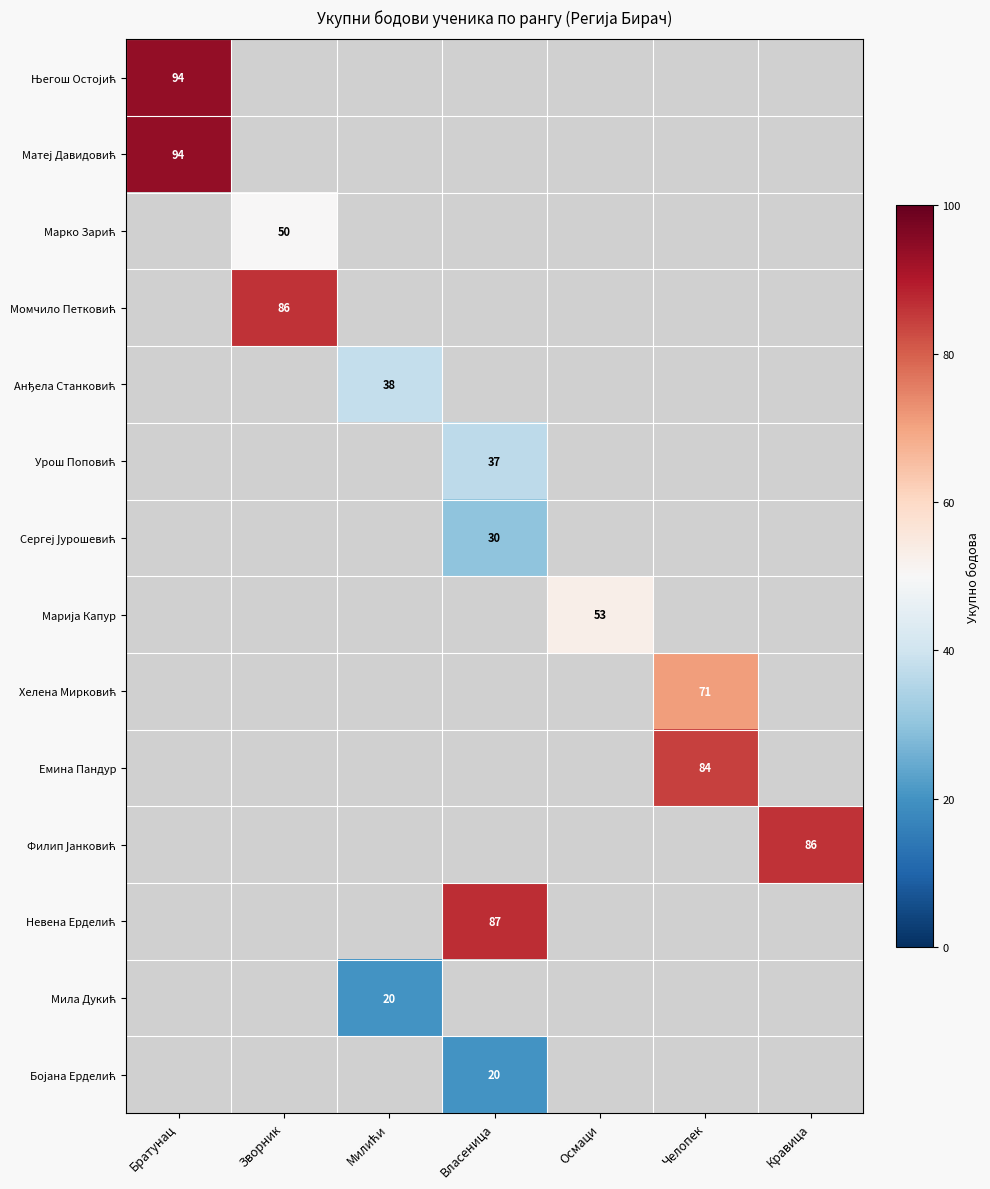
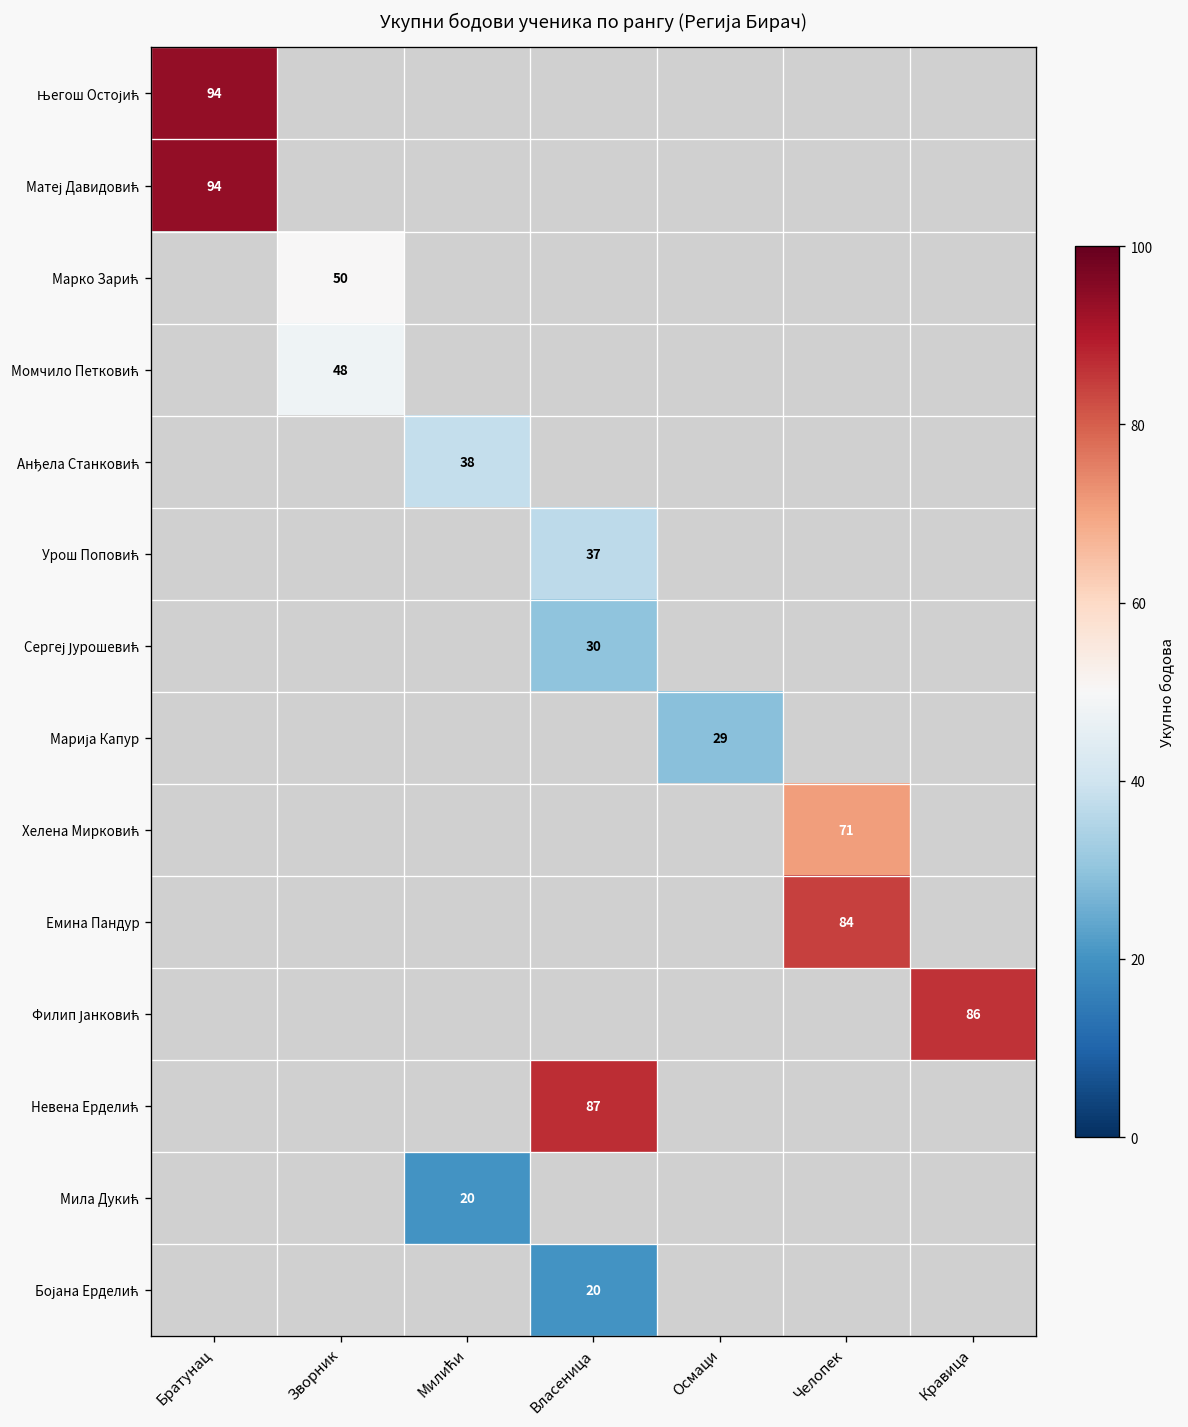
Момчило Петковић, Зворник: 86 -> 48
Марија Капур, Осмаци: 53 -> 29
